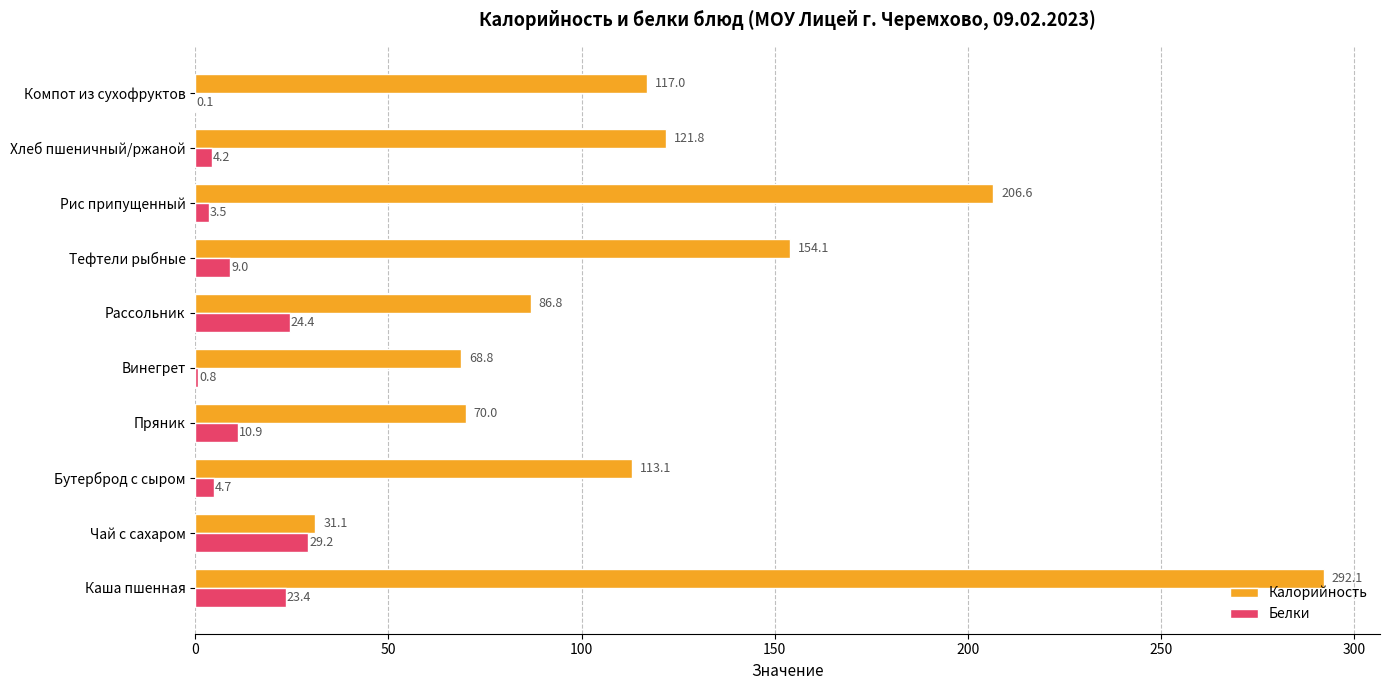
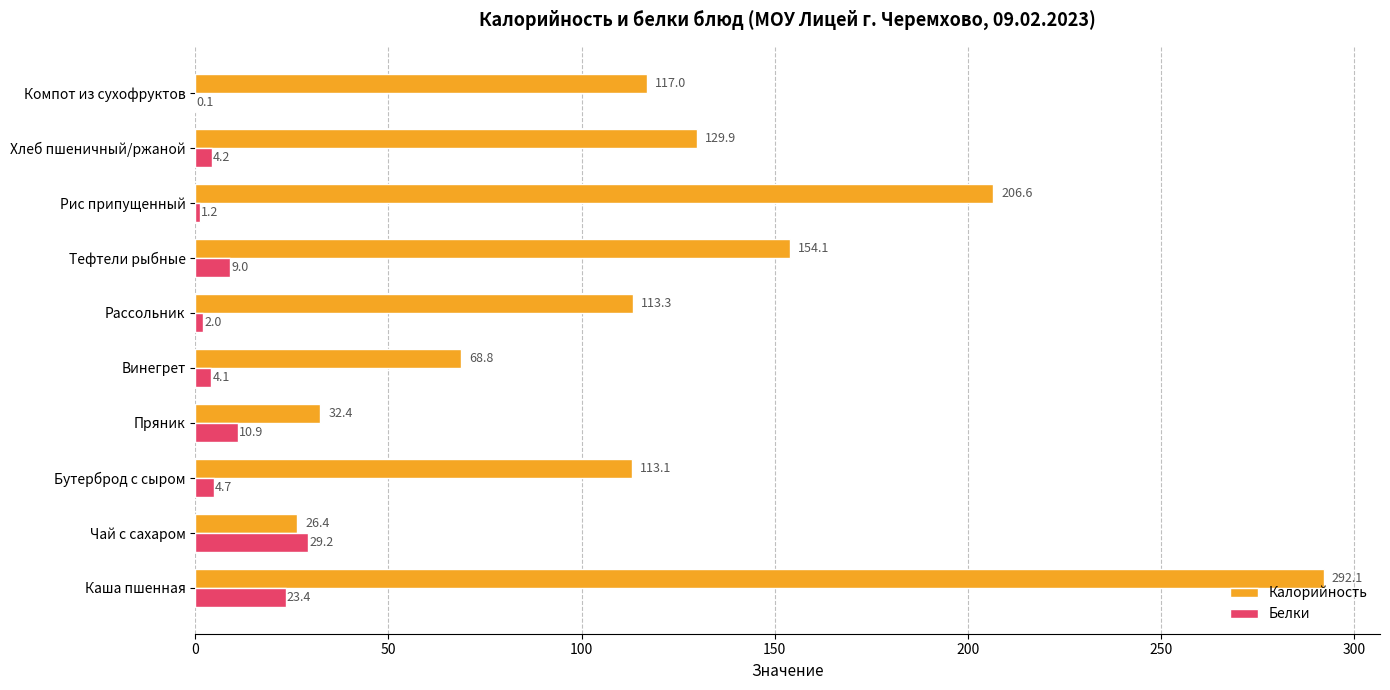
Калорийность, Хлеб пшеничный/ржаной: 121.8 -> 129.9
Белки, Рис припущенный: 3.5 -> 1.2
Калорийность, Рассольник: 86.8 -> 113.3
Белки, Рассольник: 24.4 -> 2.0
Белки, Винегрет: 0.8 -> 4.1
Калорийность, Пряник: 70.0 -> 32.4
Калорийность, Чай с сахаром: 31.1 -> 26.4
